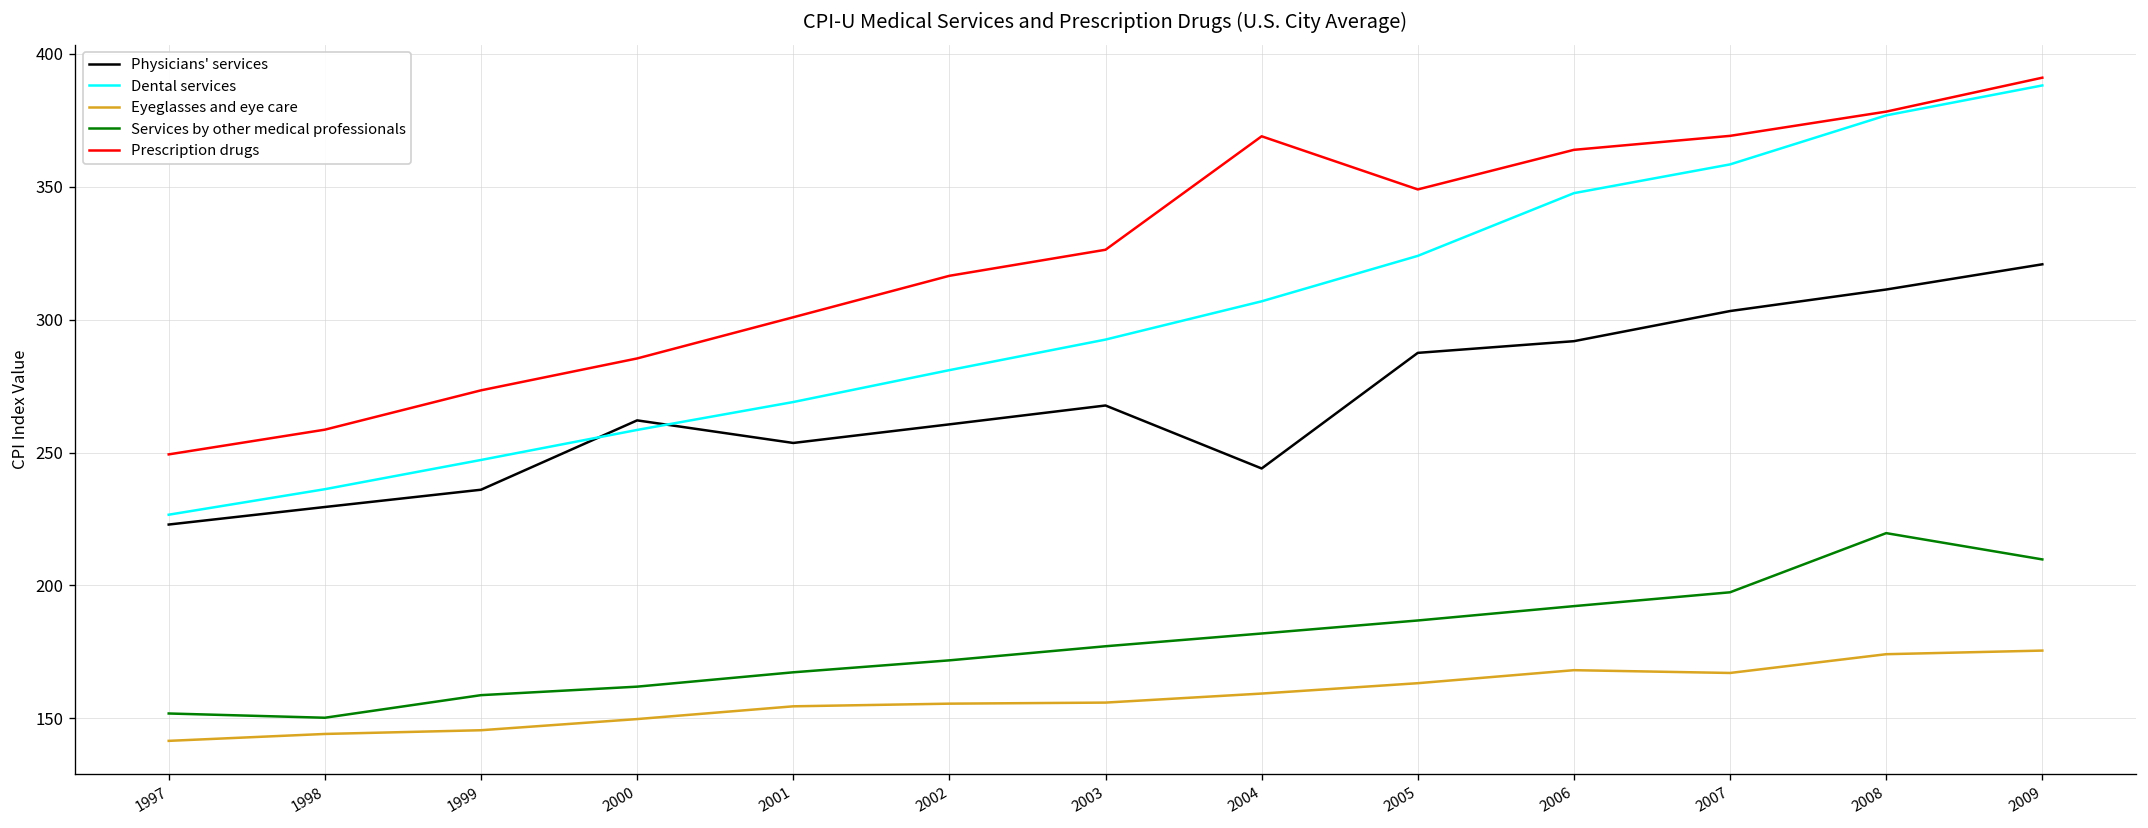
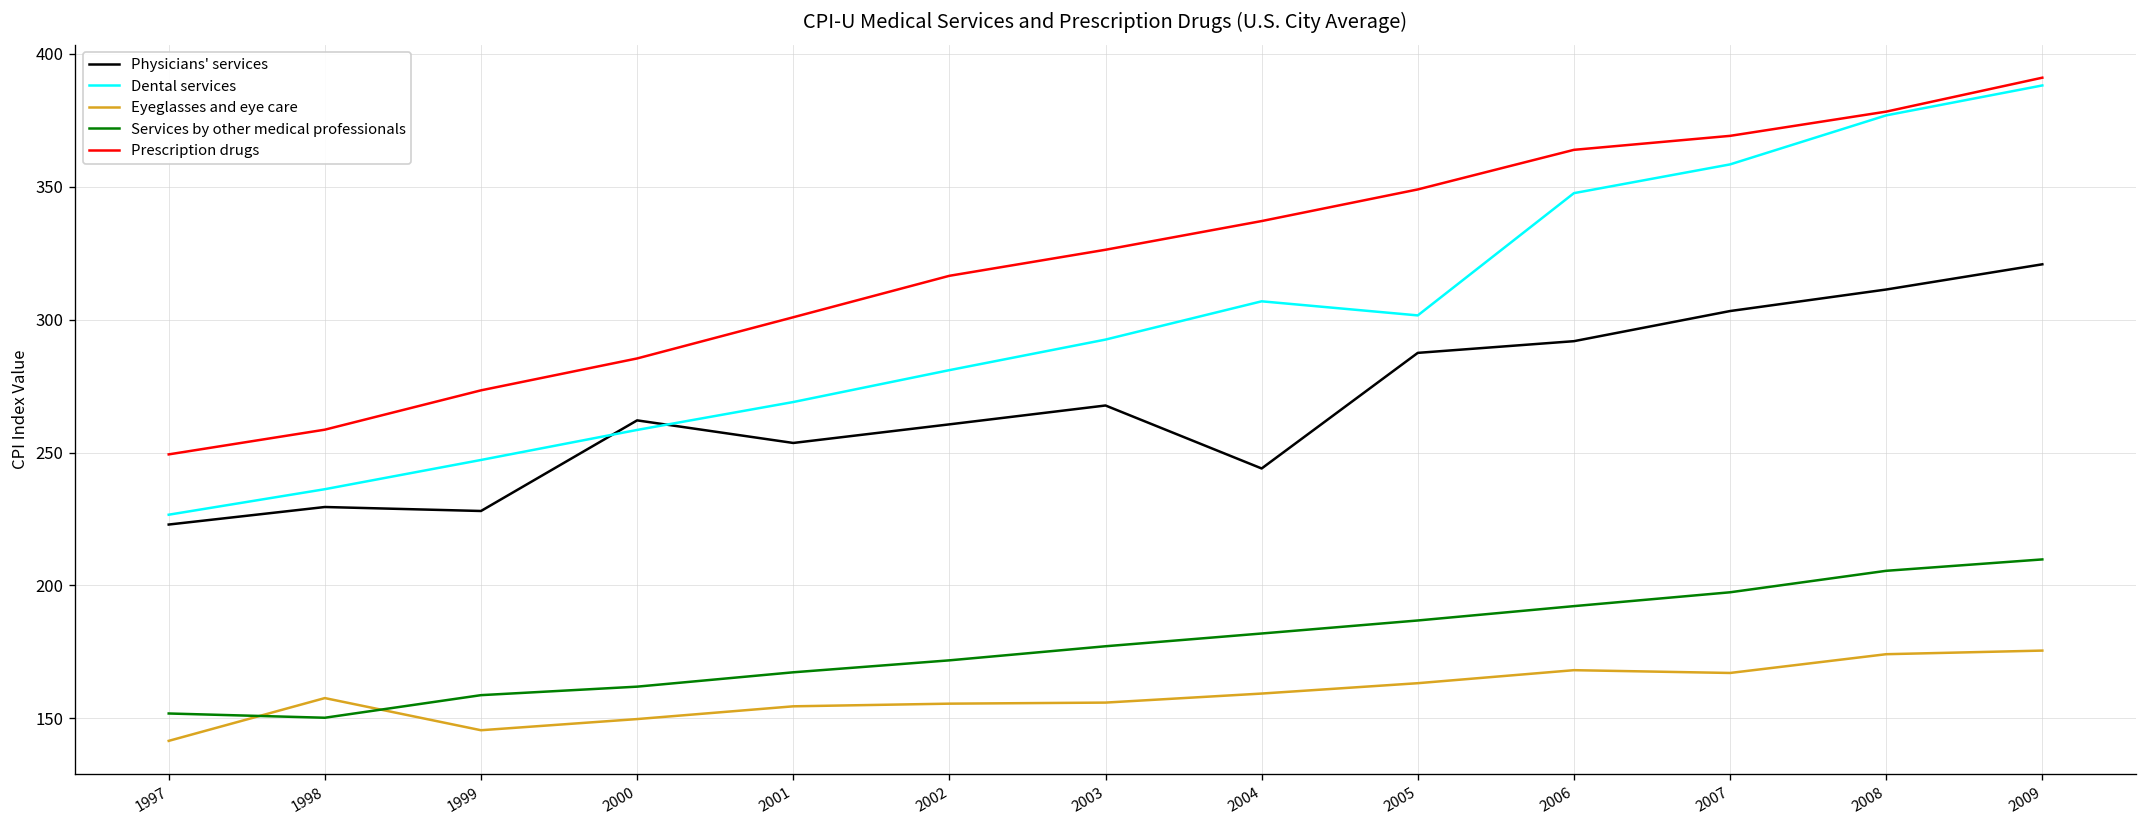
Eyeglasses and eye care, 1998: 144 -> 158
Physicians' services, 1999: 236 -> 228
Prescription drugs, 2004: 369 -> 337
Dental services, 2005: 324 -> 302
Services by other medical professionals, 2008: 220 -> 205
